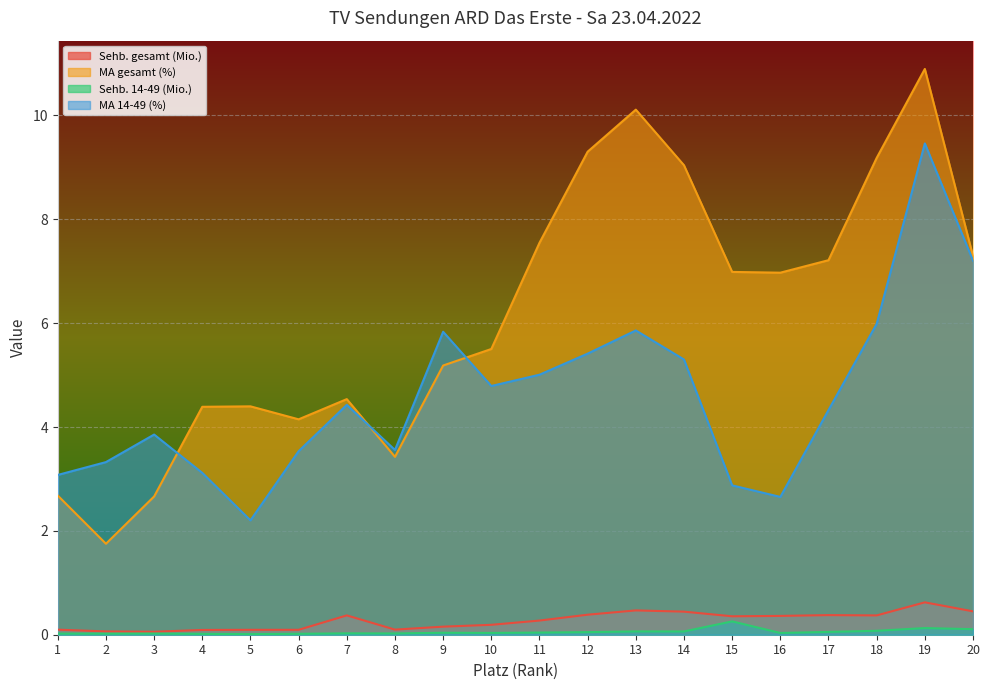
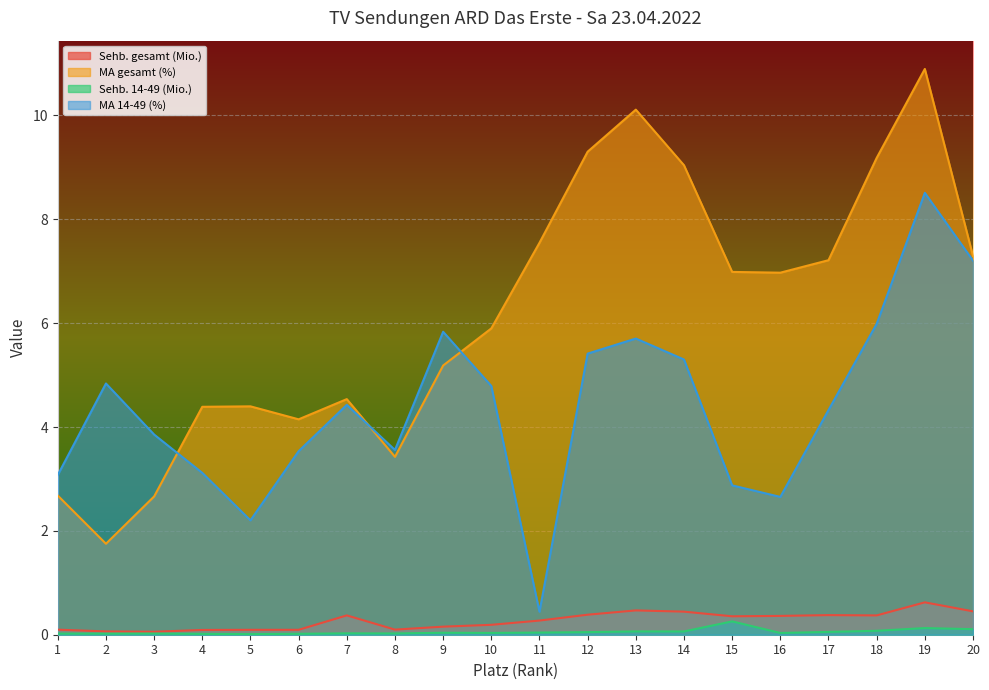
MA 14-49 (%), 2: 3.3 -> 4.8
MA gesamt (%), 10: 5.5 -> 5.9
MA 14-49 (%), 11: 5.0 -> 0.4
MA 14-49 (%), 13: 5.9 -> 5.7
MA 14-49 (%), 19: 9.5 -> 8.5
